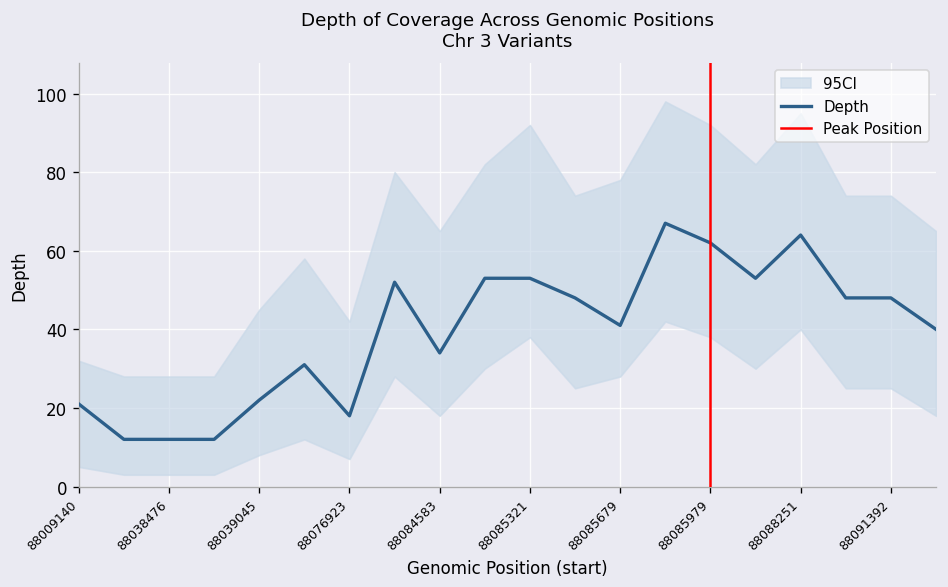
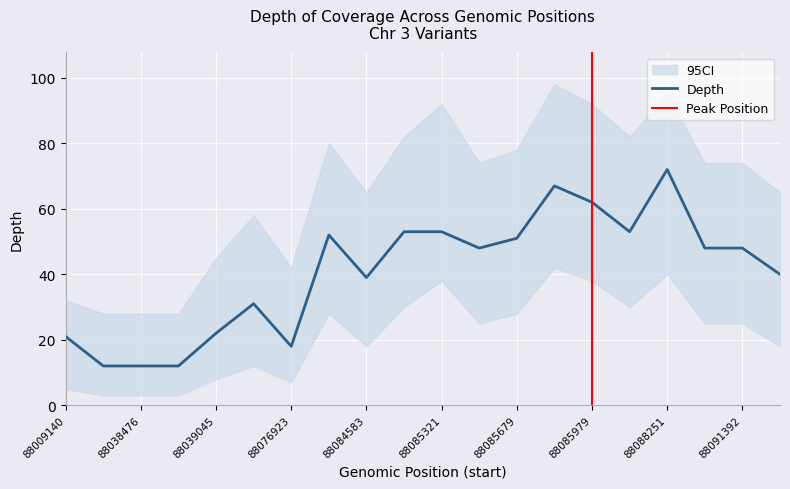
Depth, 88084583: 34 -> 39
Depth, 88085679: 41 -> 51
Depth, 88088251: 64 -> 72
